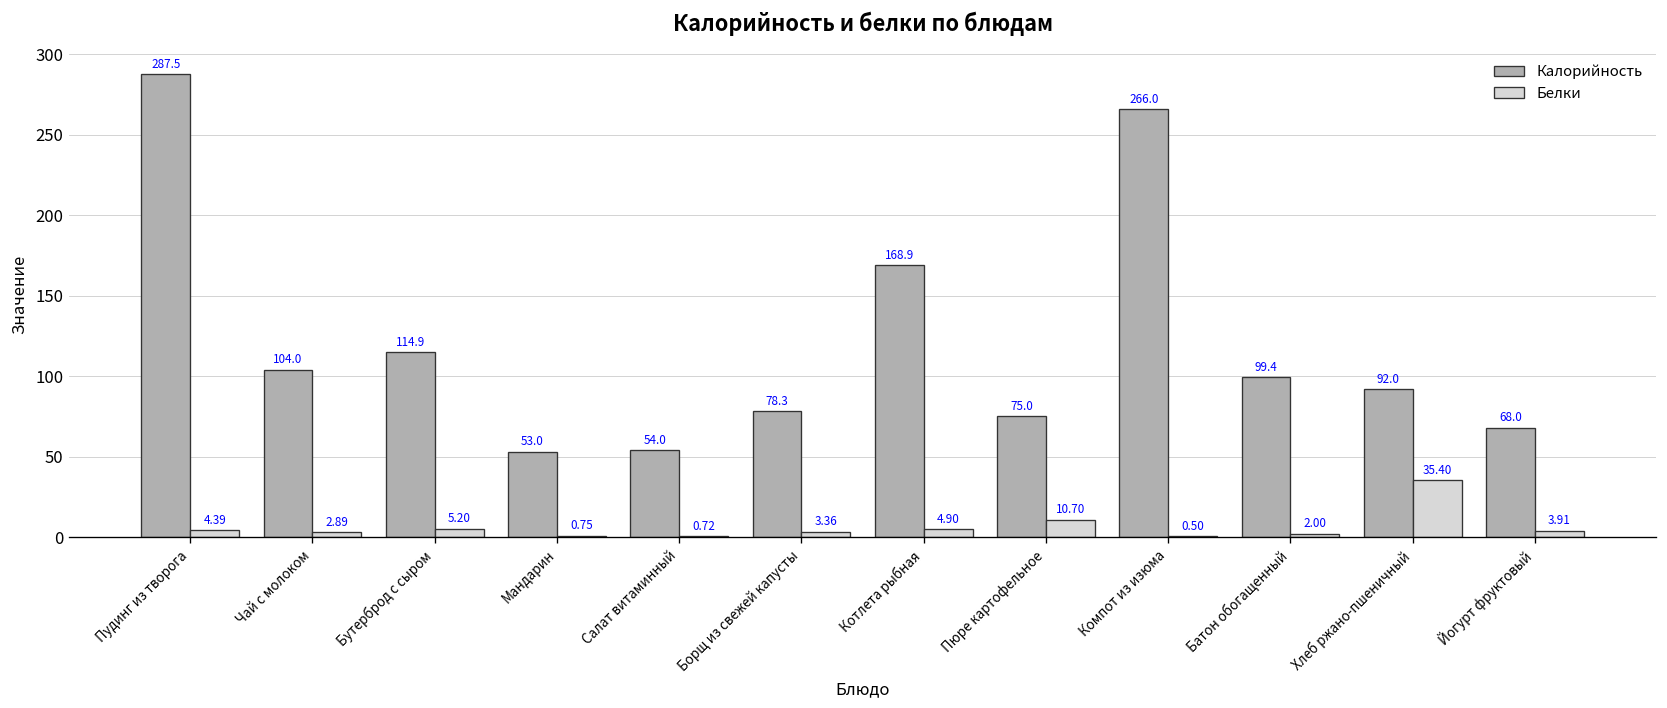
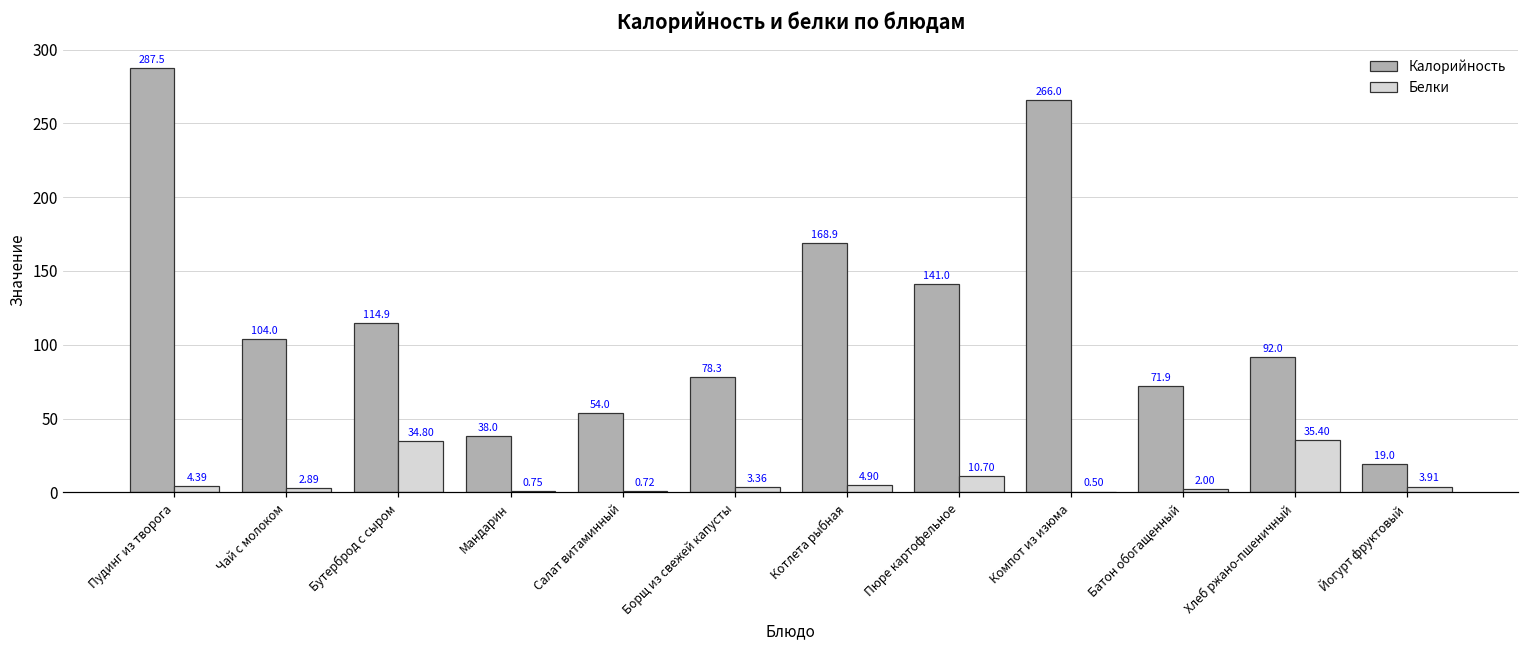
Белки, Бутерброд с сыром: 5.20 -> 34.80
Калорийность, Мандарин: 53.0 -> 38.0
Калорийность, Пюре картофельное: 75.0 -> 141.0
Калорийность, Батон обогащенный: 99.4 -> 71.9
Калорийность, Йогурт фруктовый: 68.0 -> 19.0
